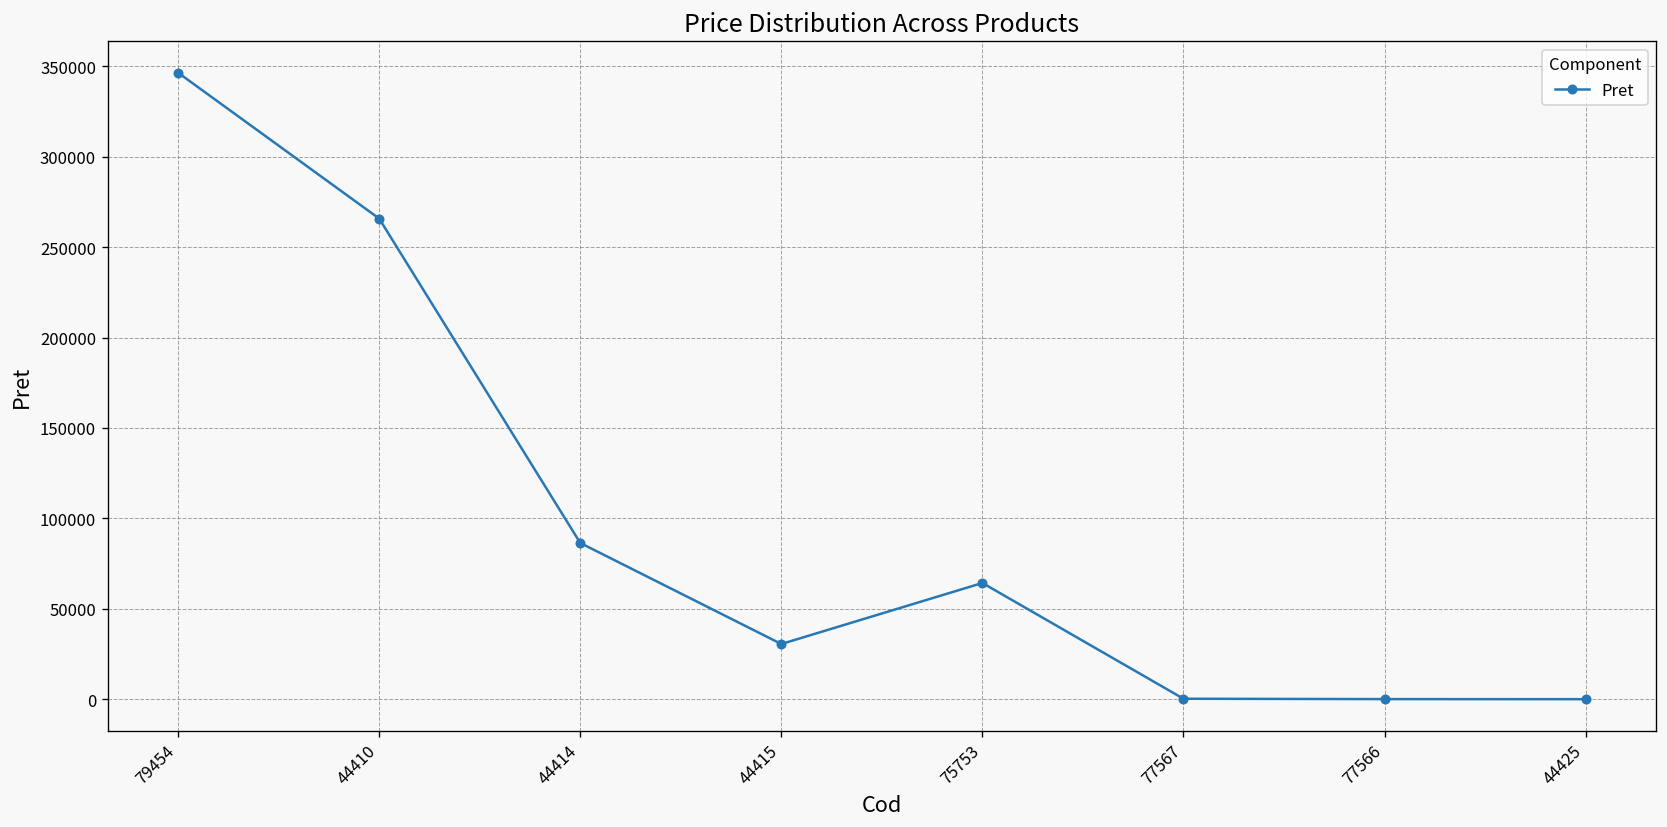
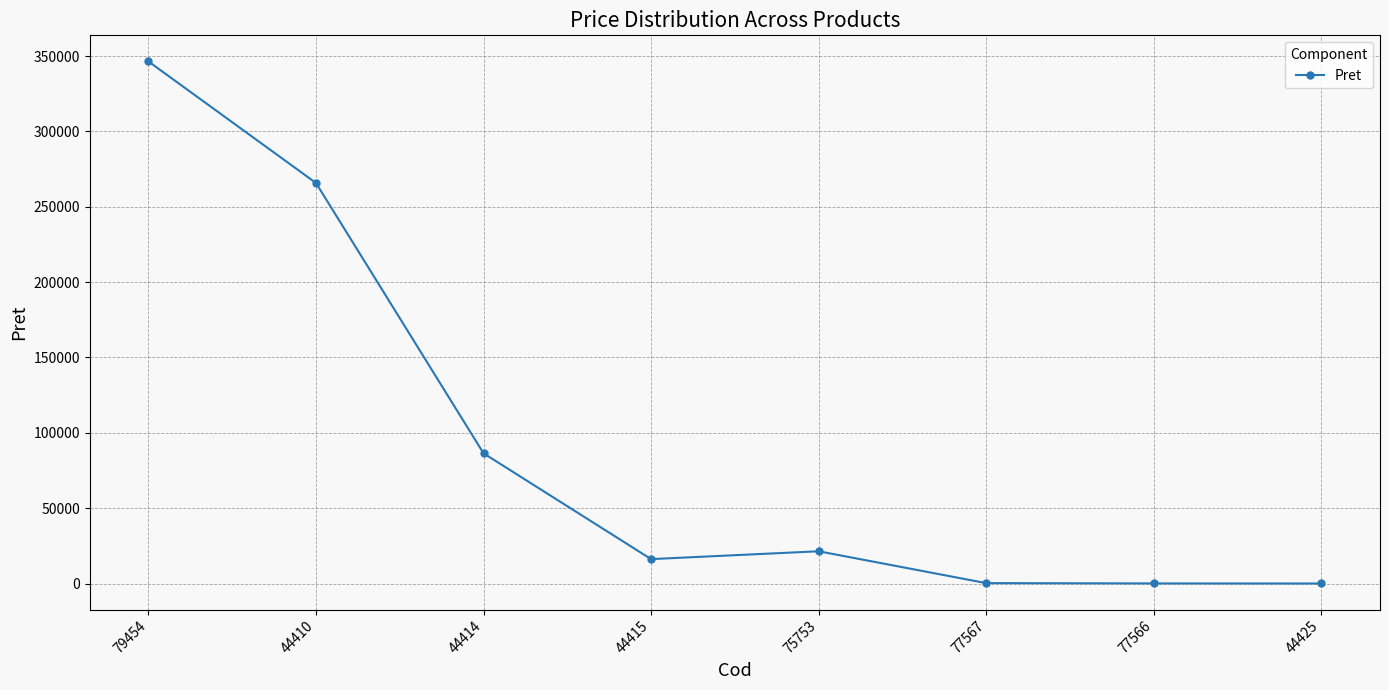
44415: 31000 -> 16000
75753: 64000 -> 21000
